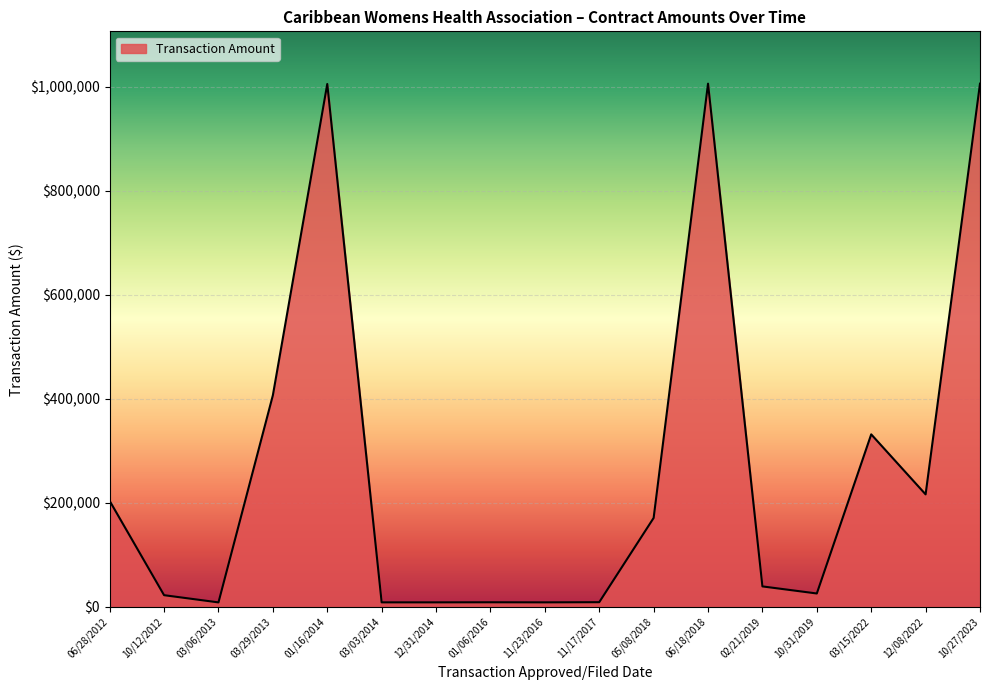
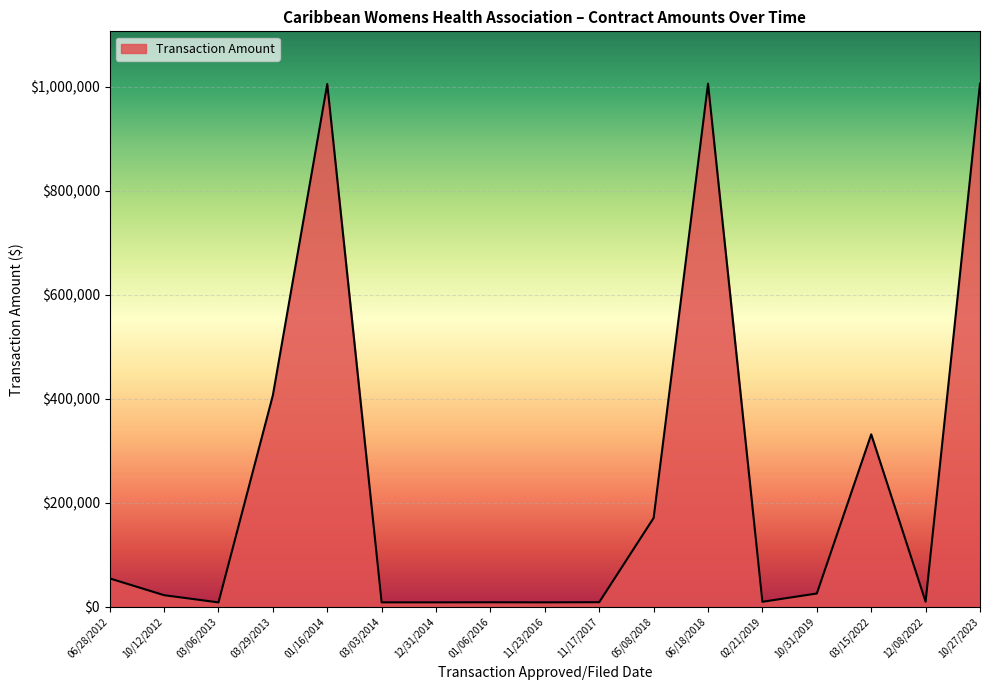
06/28/2012: $200,000 -> $50,000
02/21/2019: $40,000 -> $10,000
12/08/2022: $220,000 -> $10,000
